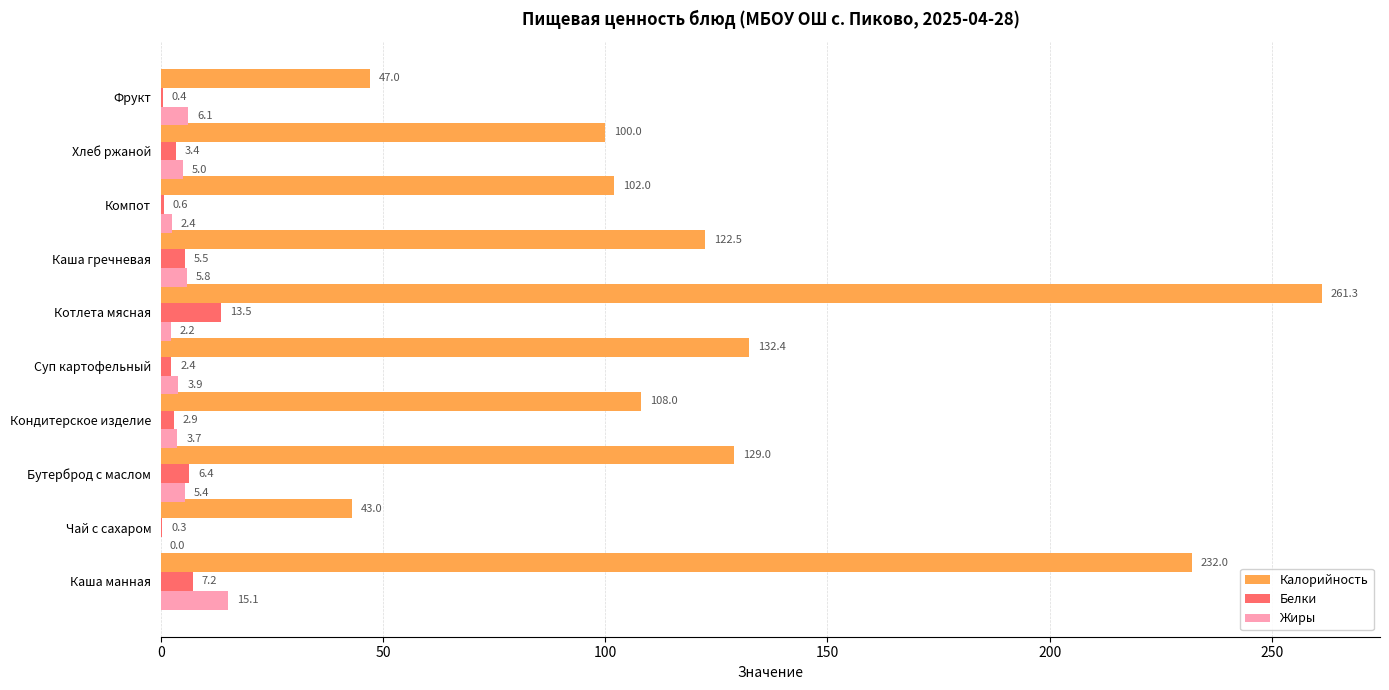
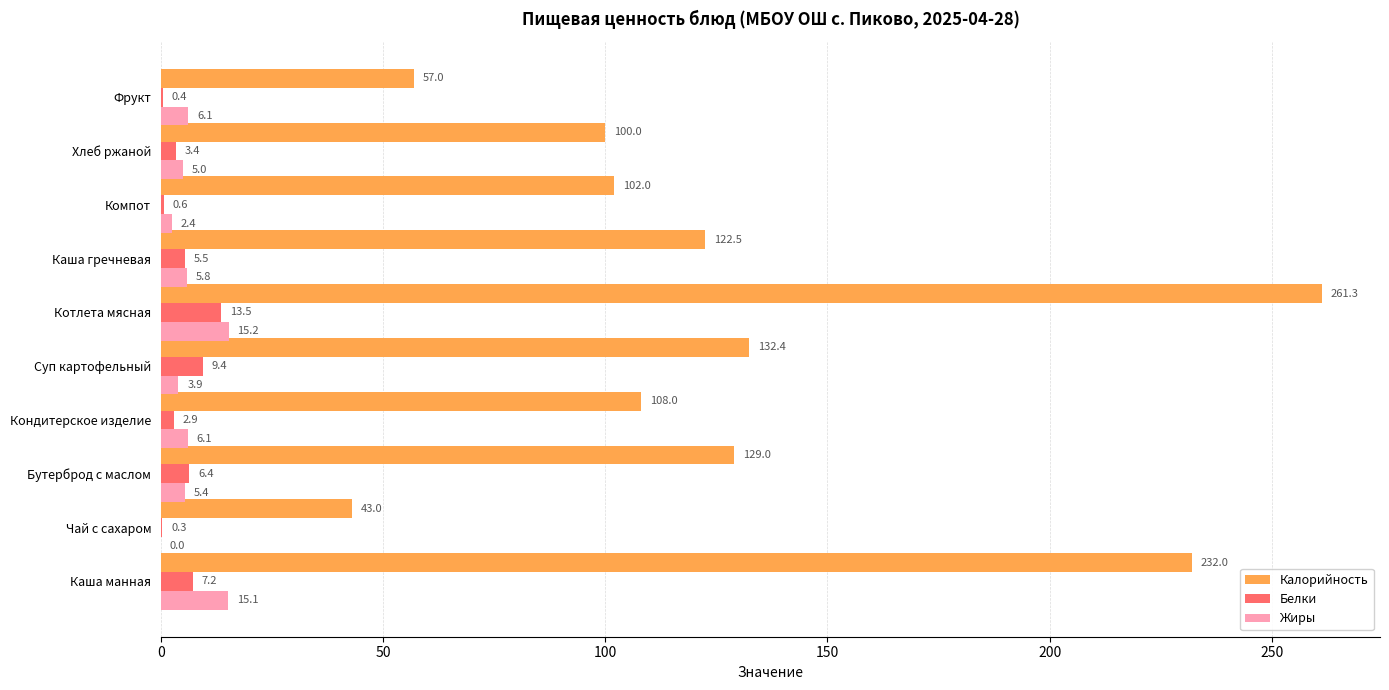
Калорийность, Фрукт: 47.0 -> 57.0
Жиры, Котлета мясная: 2.2 -> 15.2
Белки, Суп картофельный: 2.4 -> 9.4
Жиры, Кондитерское изделие: 3.7 -> 6.1
